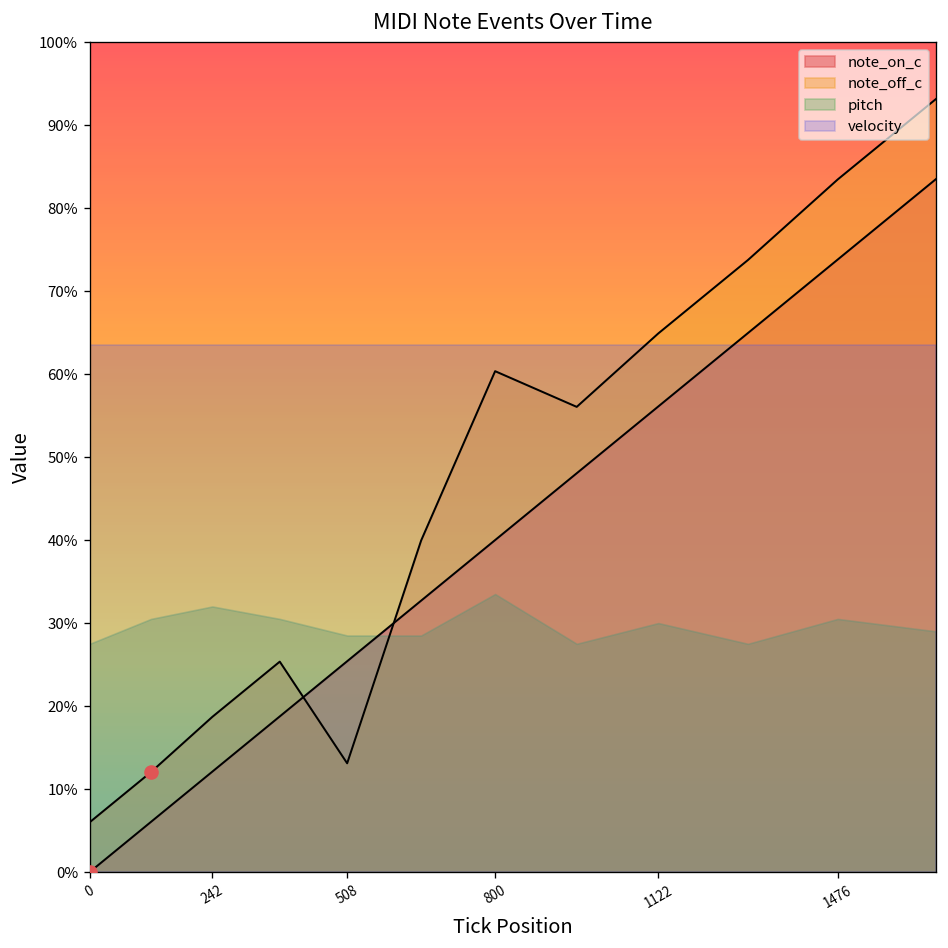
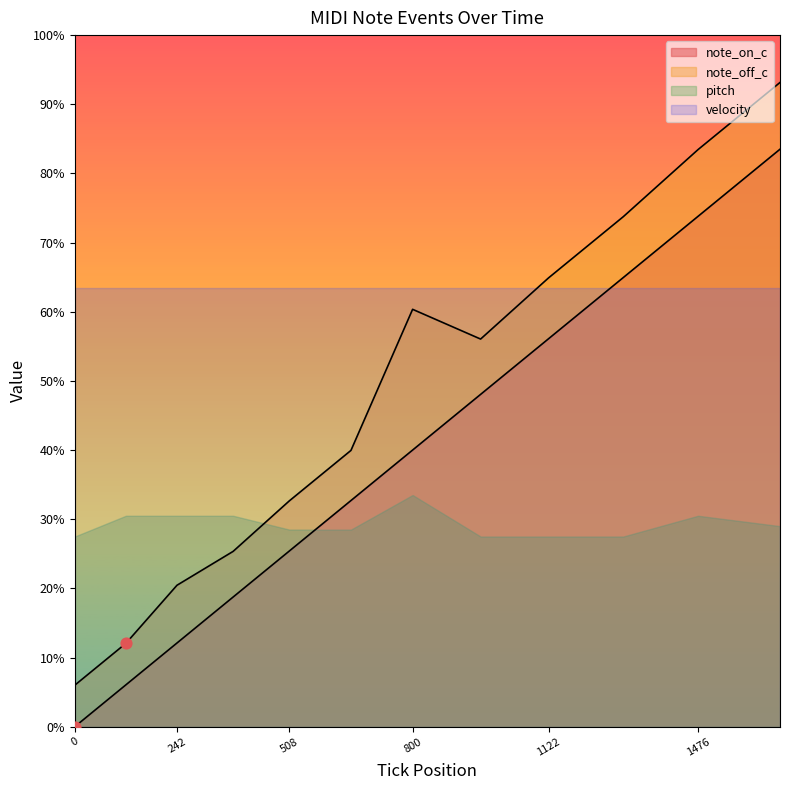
note_off_c, 242: 19% -> 20%
pitch, 242: 32% -> 31%
note_off_c, 508: 13% -> 33%
pitch, 1122: 30% -> 28%
